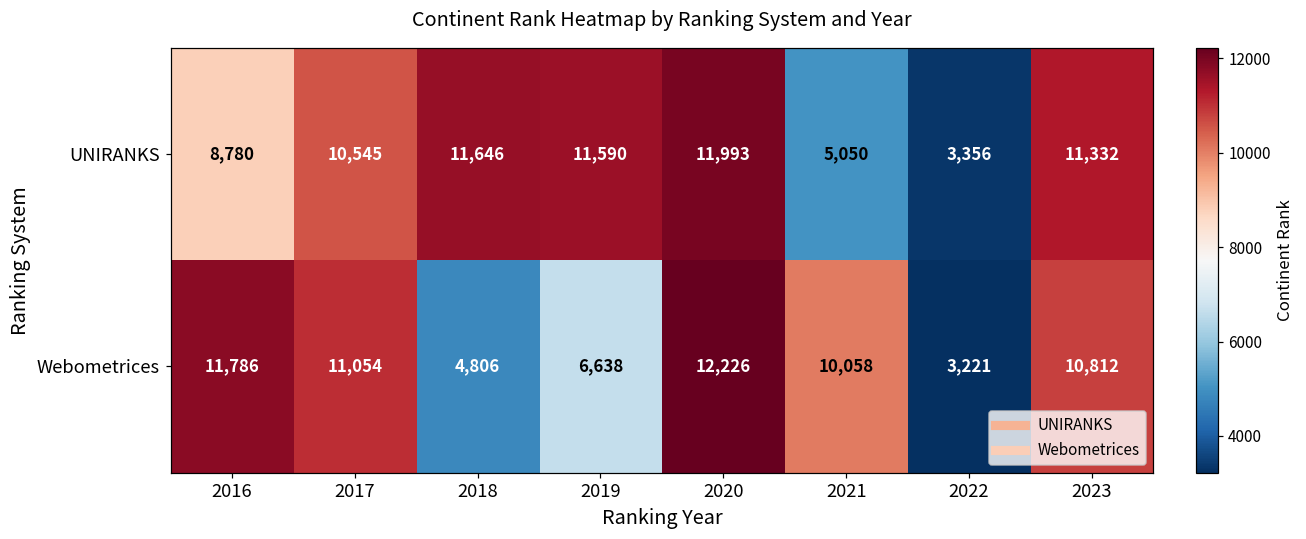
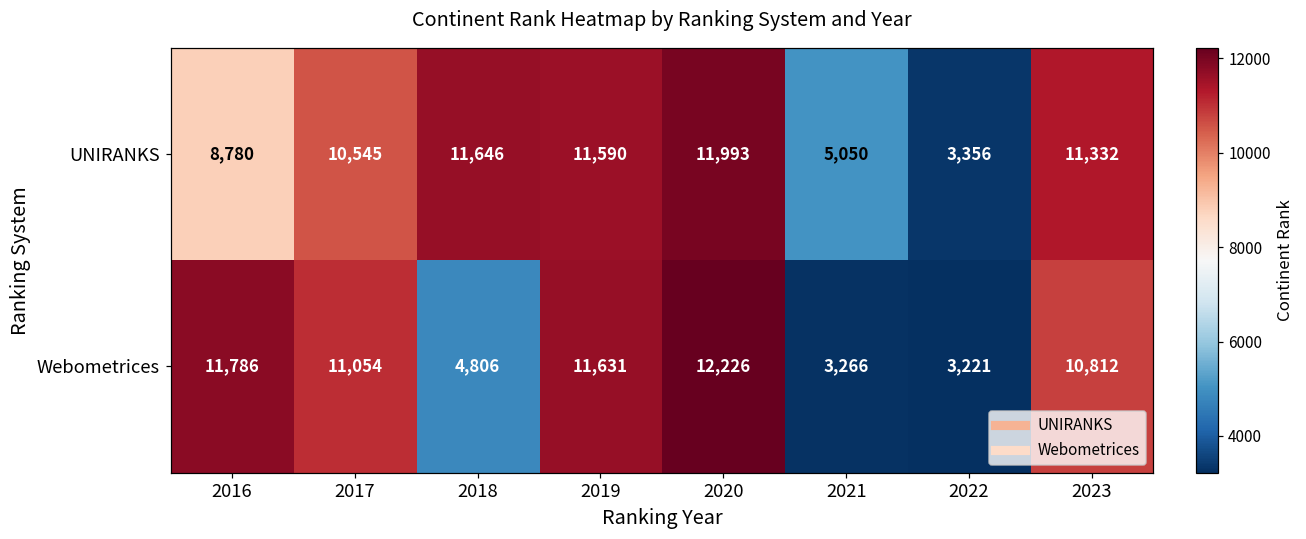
Webometrices, 2019: 6,638 -> 11,631
Webometrices, 2021: 10,058 -> 3,266
